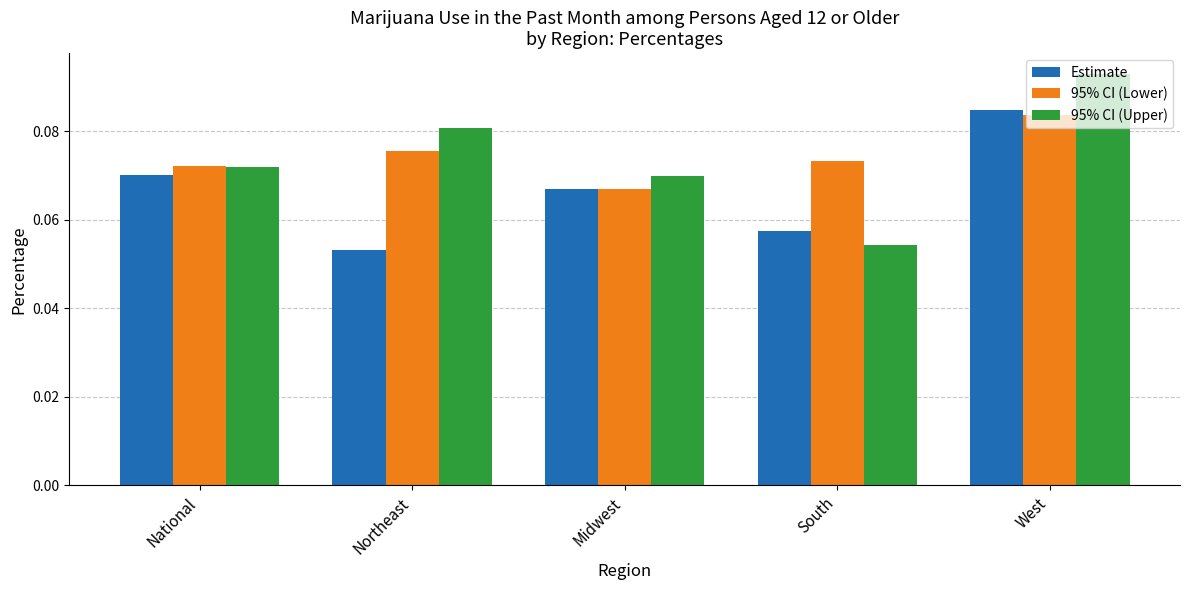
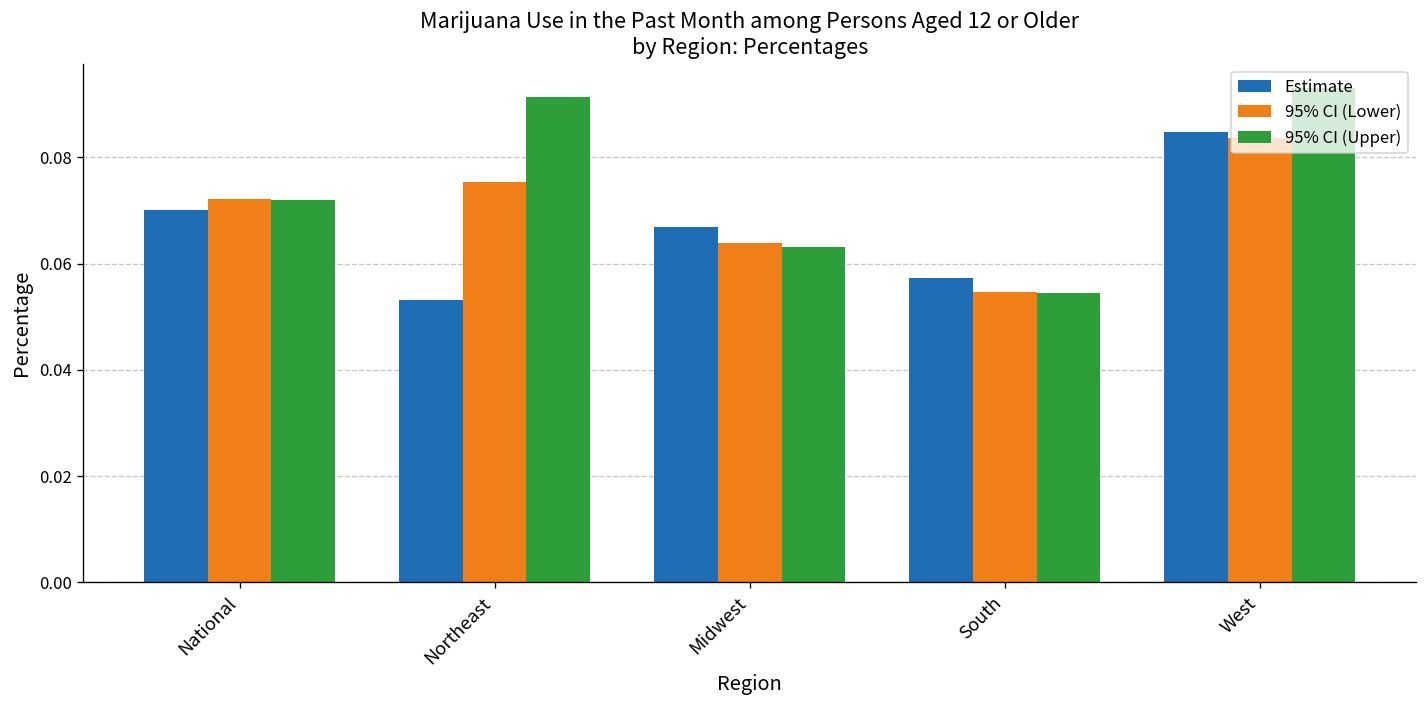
95% CI (Upper), Northeast: 0.081 -> 0.091
95% CI (Lower), Midwest: 0.067 -> 0.064
95% CI (Upper), Midwest: 0.070 -> 0.063
95% CI (Lower), South: 0.073 -> 0.055
